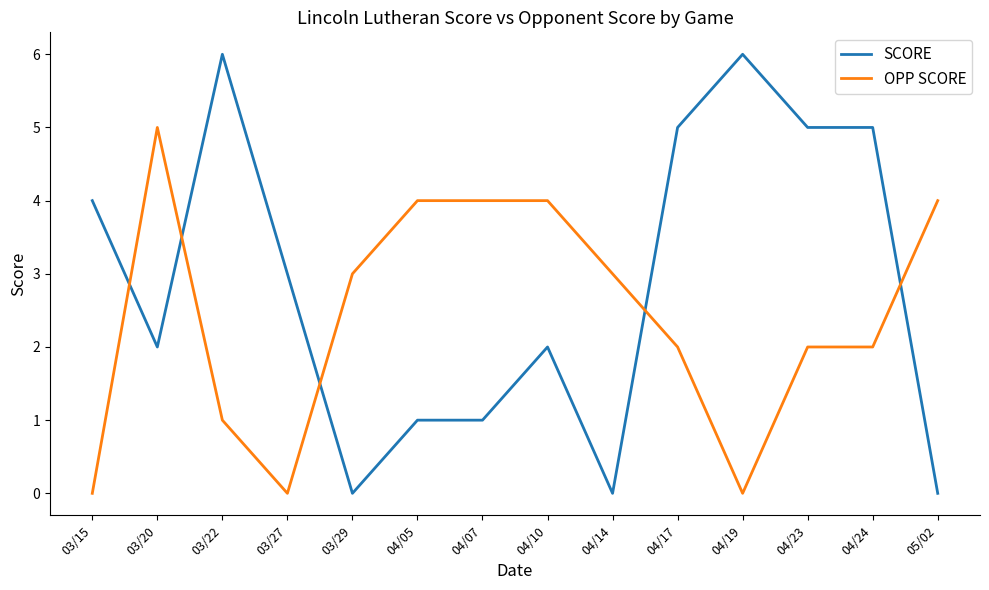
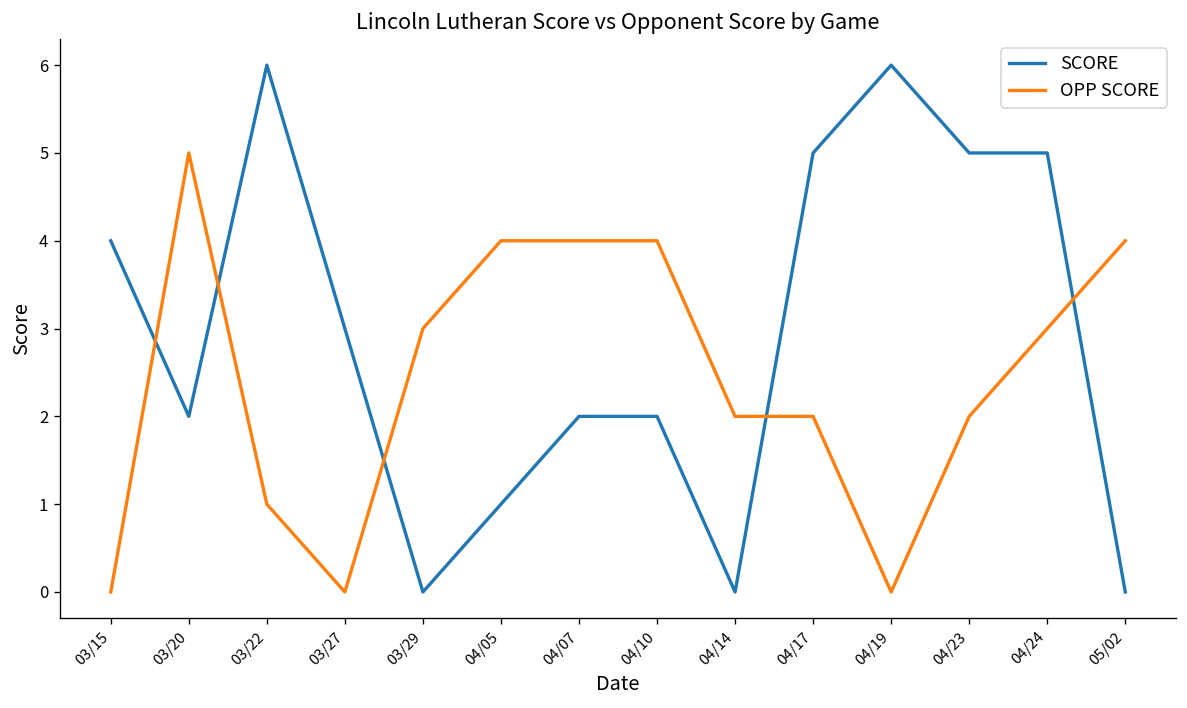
SCORE, 04/07: 1 -> 2
OPP SCORE, 04/14: 3 -> 2
OPP SCORE, 04/24: 2 -> 3
